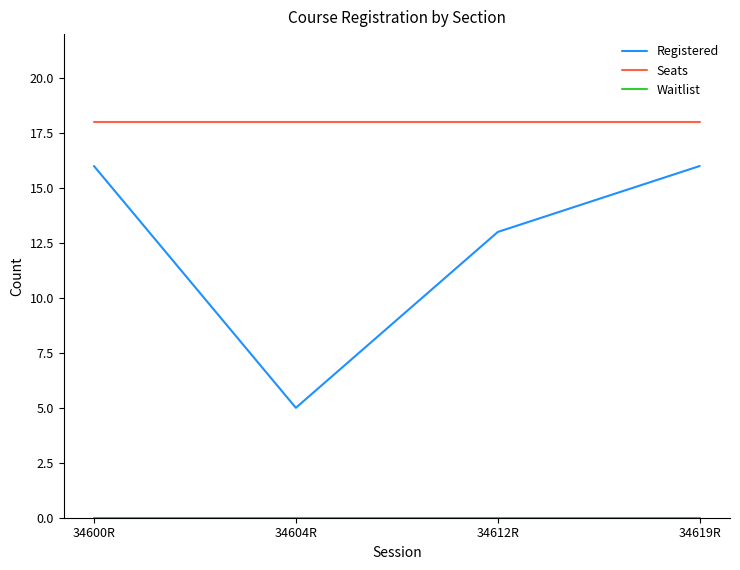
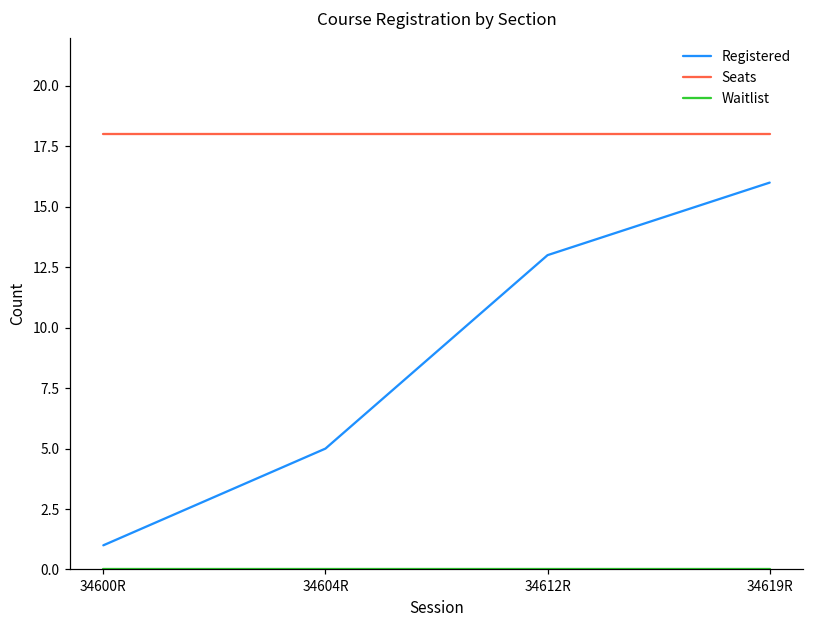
Registered, 34600R: 16 -> 1
